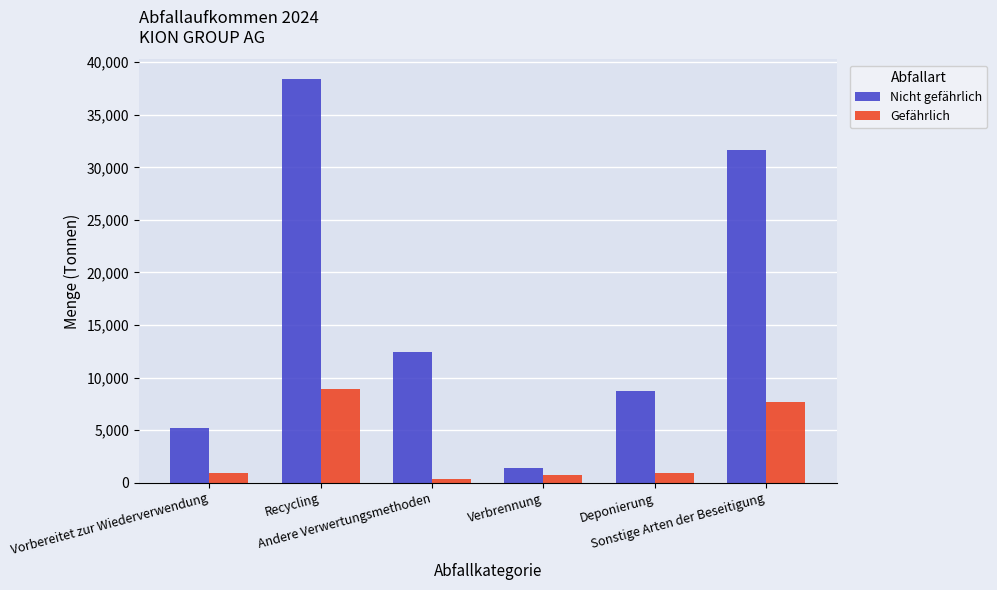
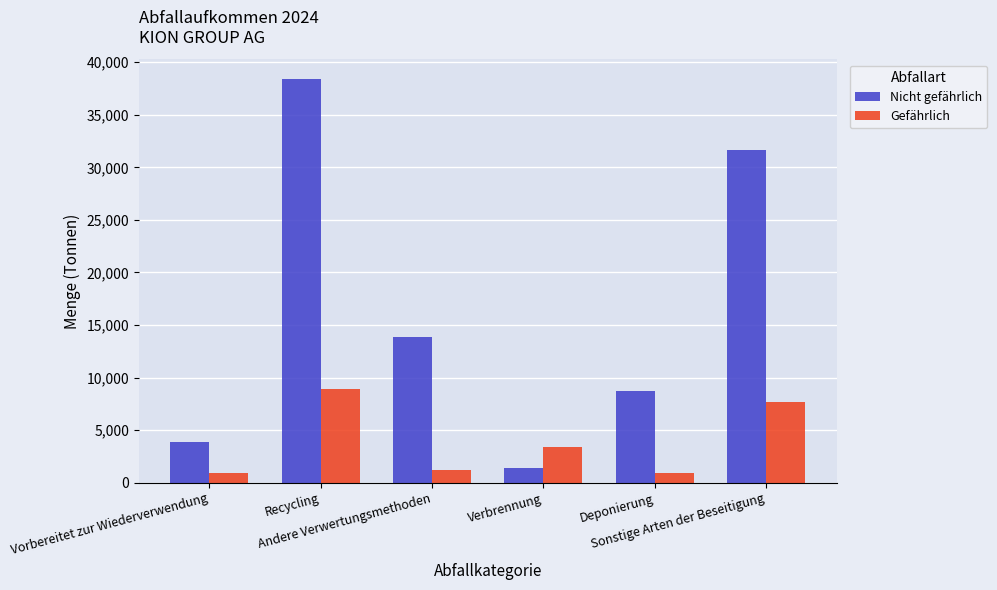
Nicht gefährlich, Vorbereitet zur Wiederverwendung: 5,200 -> 3,800
Nicht gefährlich, Andere Verwertungsmethoden: 12,400 -> 13,800
Gefährlich, Andere Verwertungsmethoden: 400 -> 1,200
Gefährlich, Verbrennung: 700 -> 3,400
